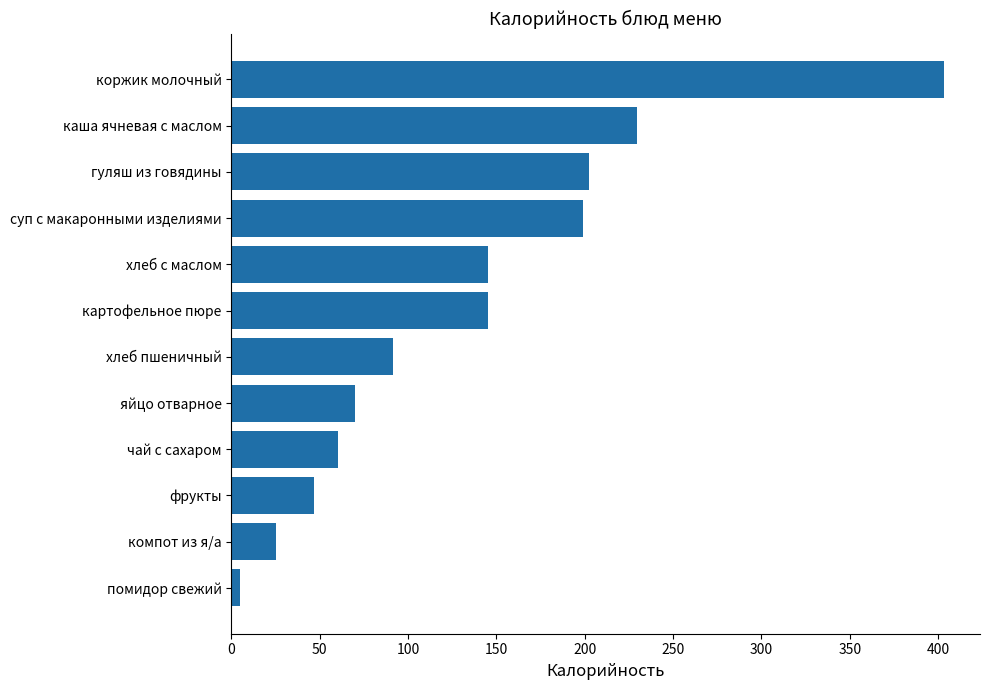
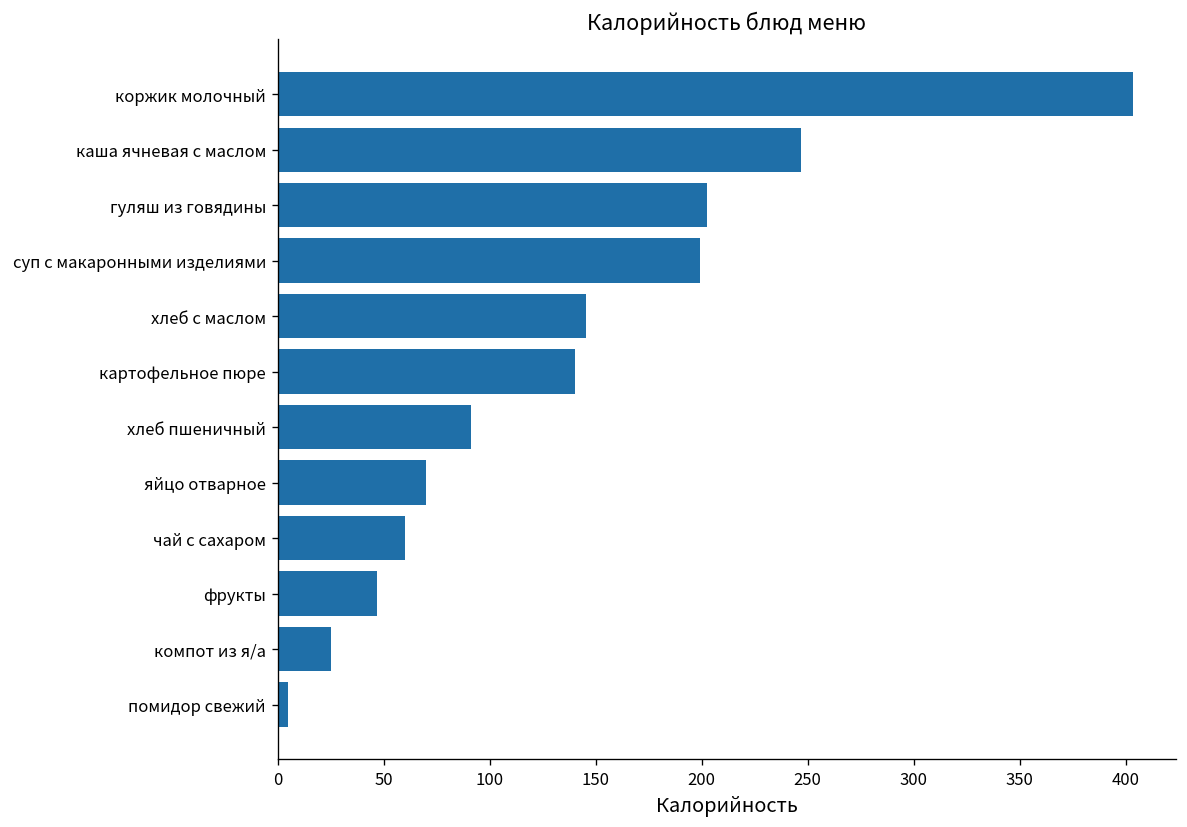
каша ячневая с маслом: 230 -> 247
картофельное пюре: 145 -> 140
